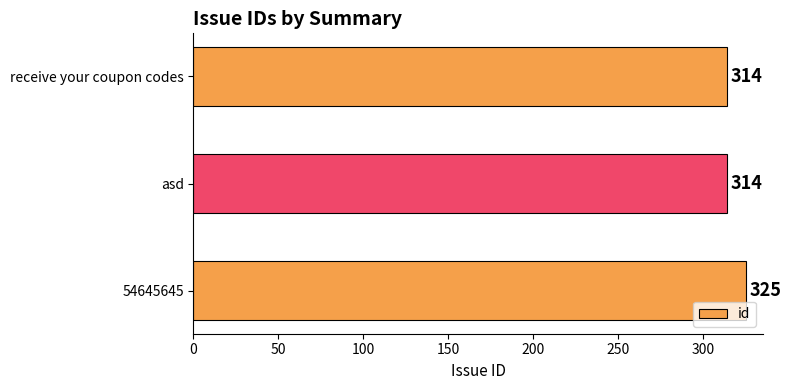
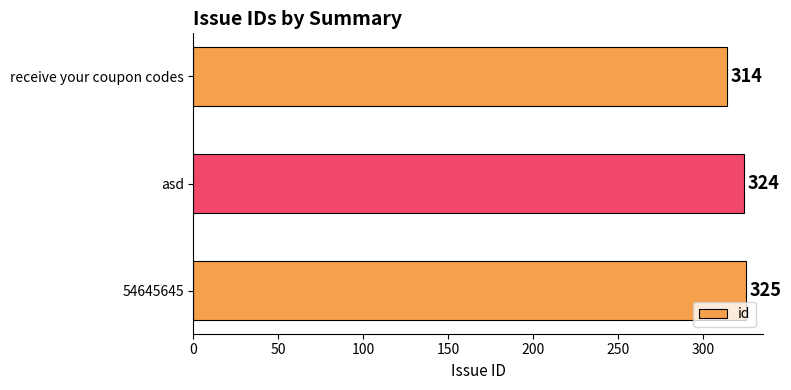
asd: 314 -> 324
